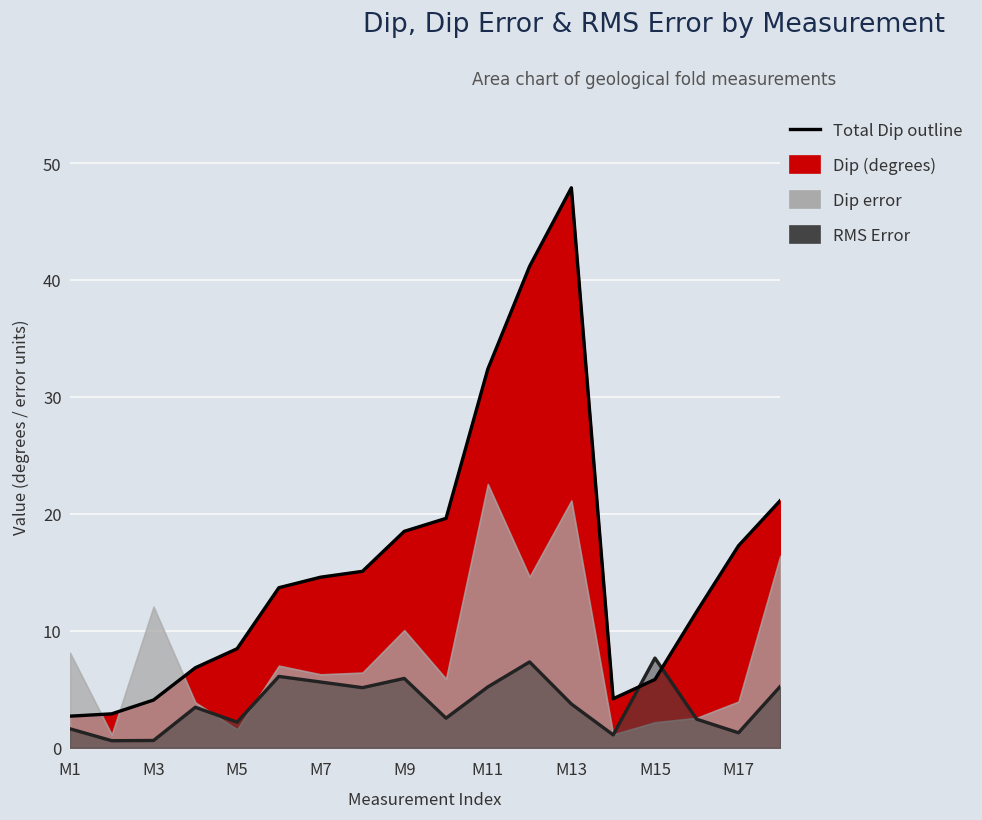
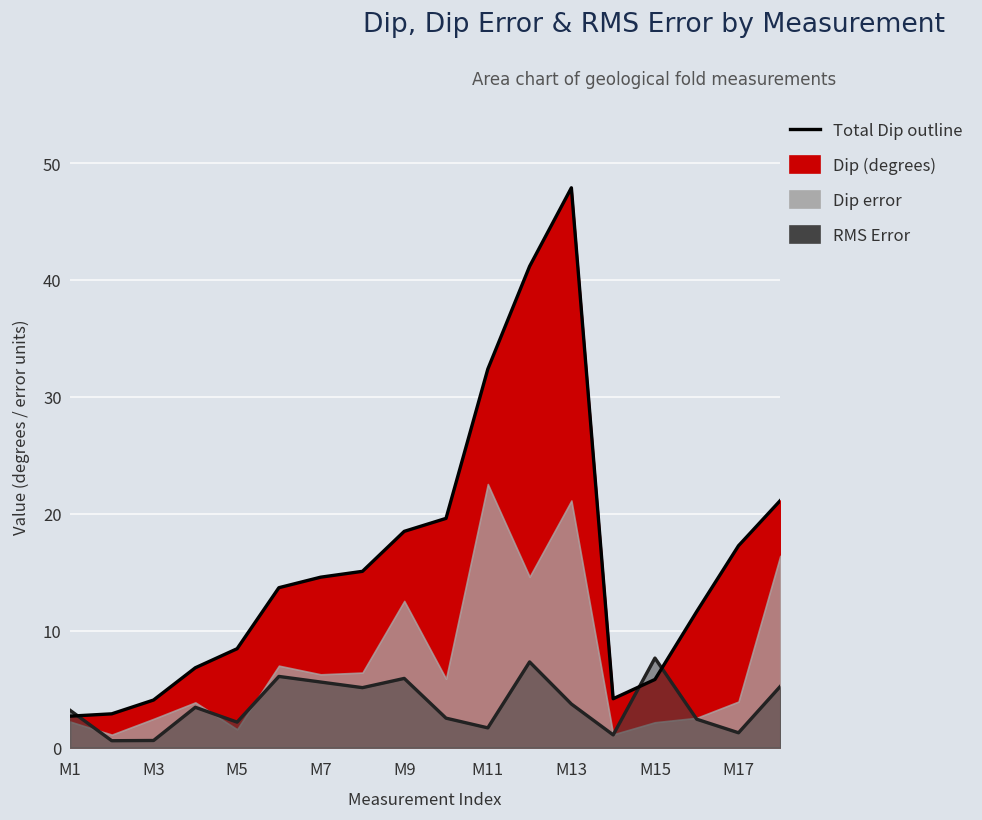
Dip error, M1: 8 -> 2
RMS Error, M1: 2 -> 3
Dip error, M3: 12 -> 2
Dip error, M9: 10 -> 13
RMS Error, M11: 5 -> 2
